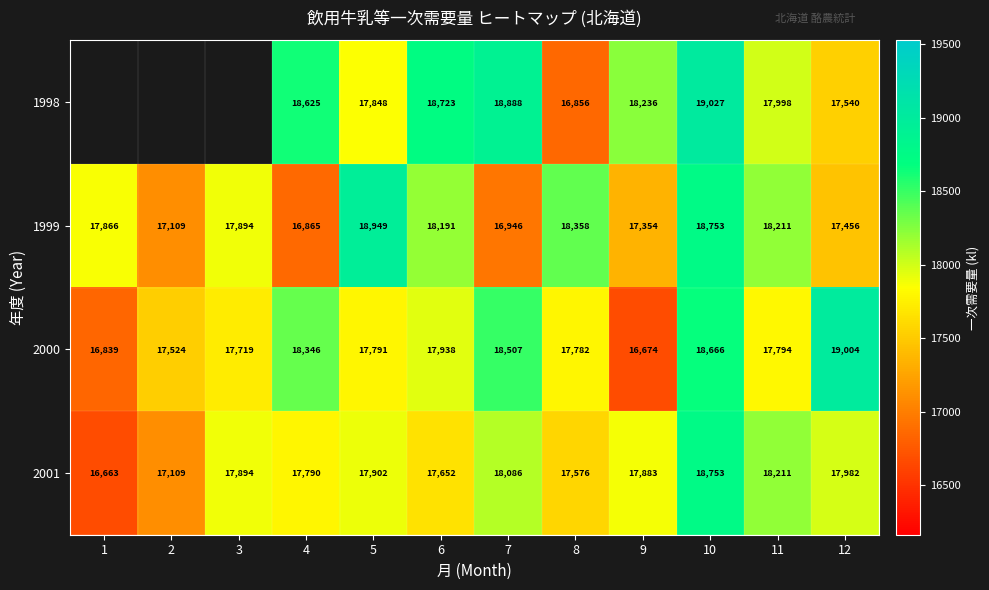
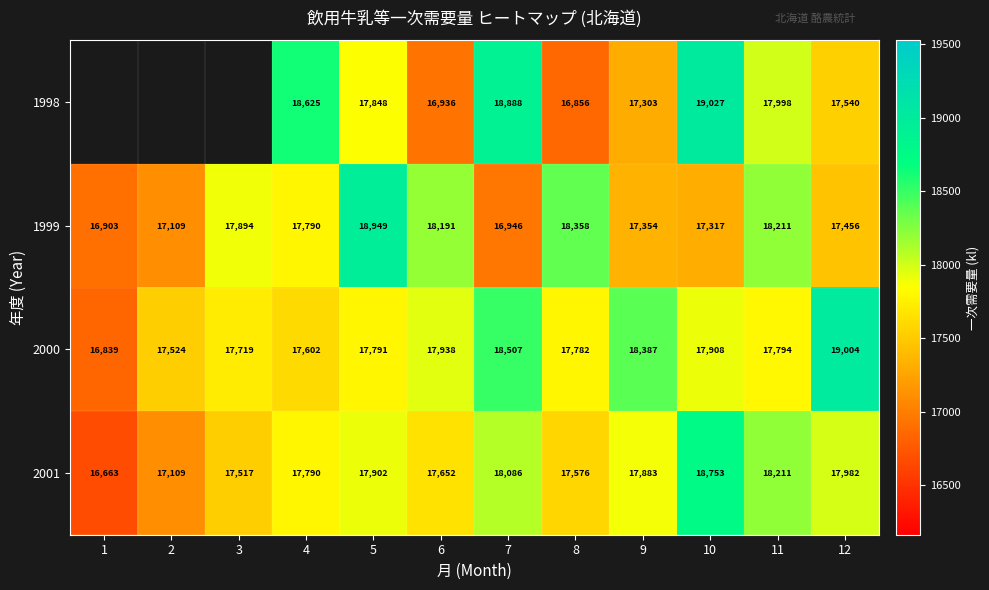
1998, 6: 18,723 -> 16,936
1998, 9: 18,236 -> 17,303
1999, 1: 17,866 -> 16,903
1999, 4: 16,865 -> 17,790
1999, 10: 18,753 -> 17,317
2000, 4: 18,346 -> 17,602
2000, 9: 16,674 -> 18,387
2000, 10: 18,666 -> 17,908
2001, 3: 17,894 -> 17,517
